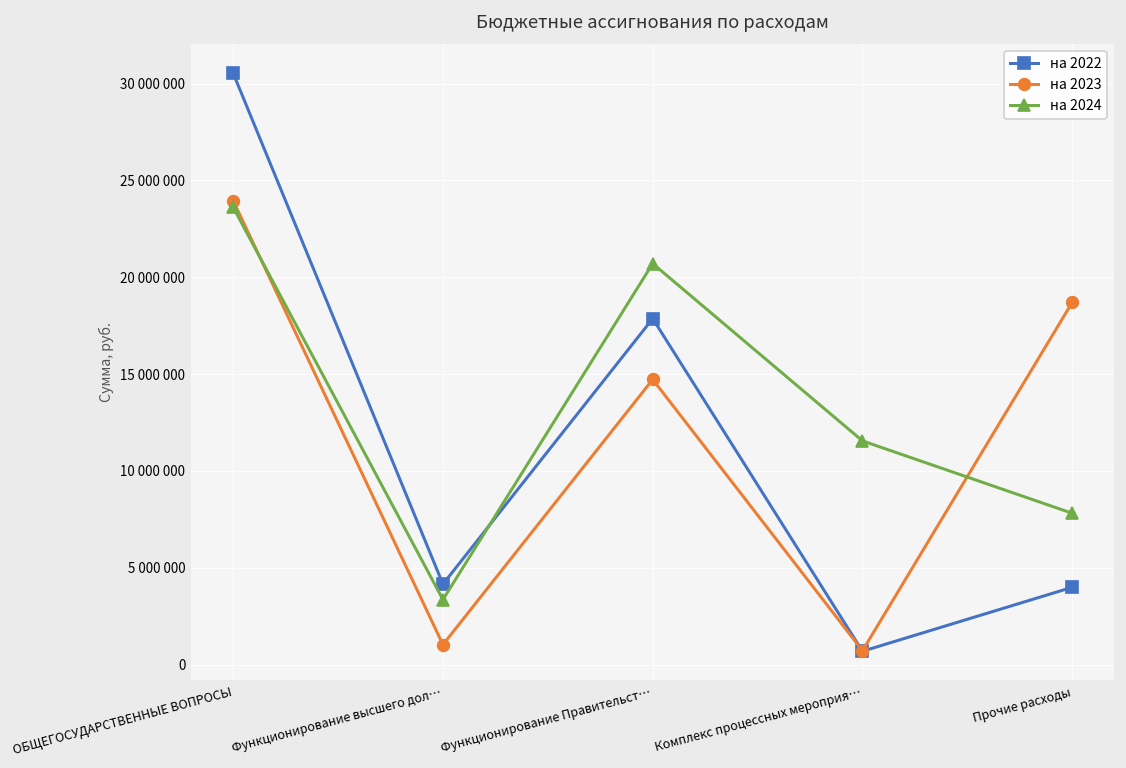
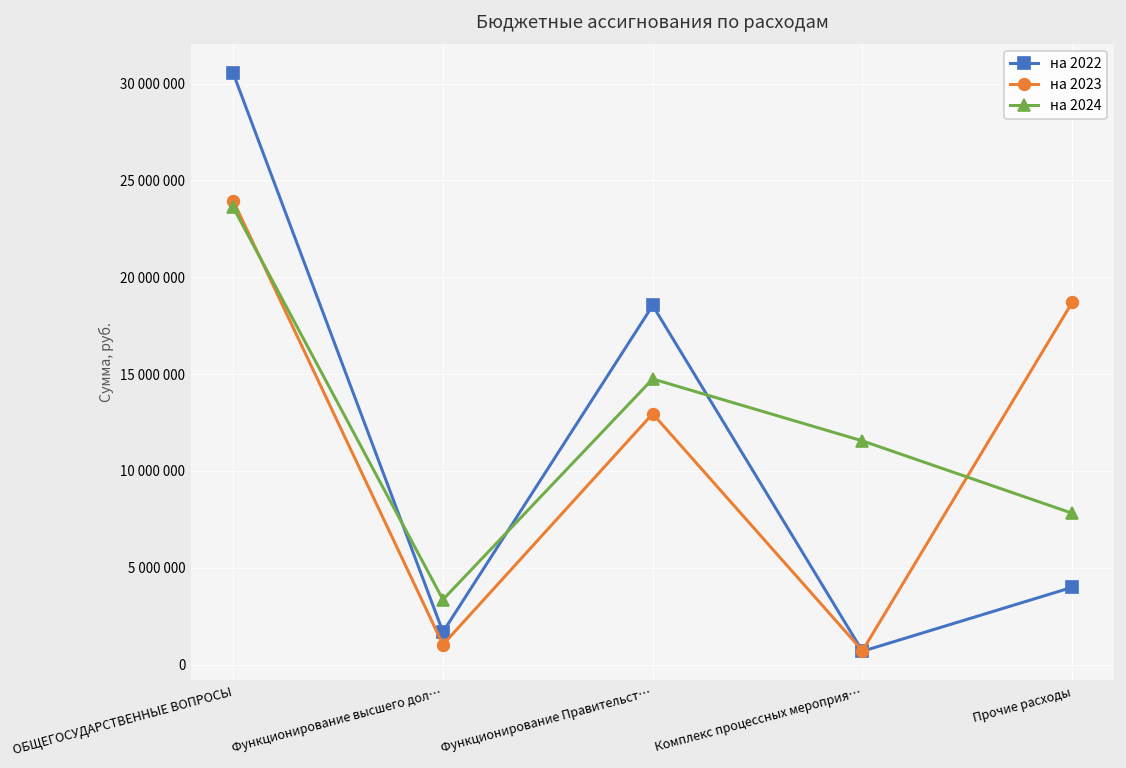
на 2022, Функционирование высшего дол…: 4200000 -> 1700000
на 2022, Функционирование Правительст…: 17900000 -> 18500000
на 2023, Функционирование Правительст…: 14700000 -> 13000000
на 2024, Функционирование Правительст…: 20700000 -> 14800000
